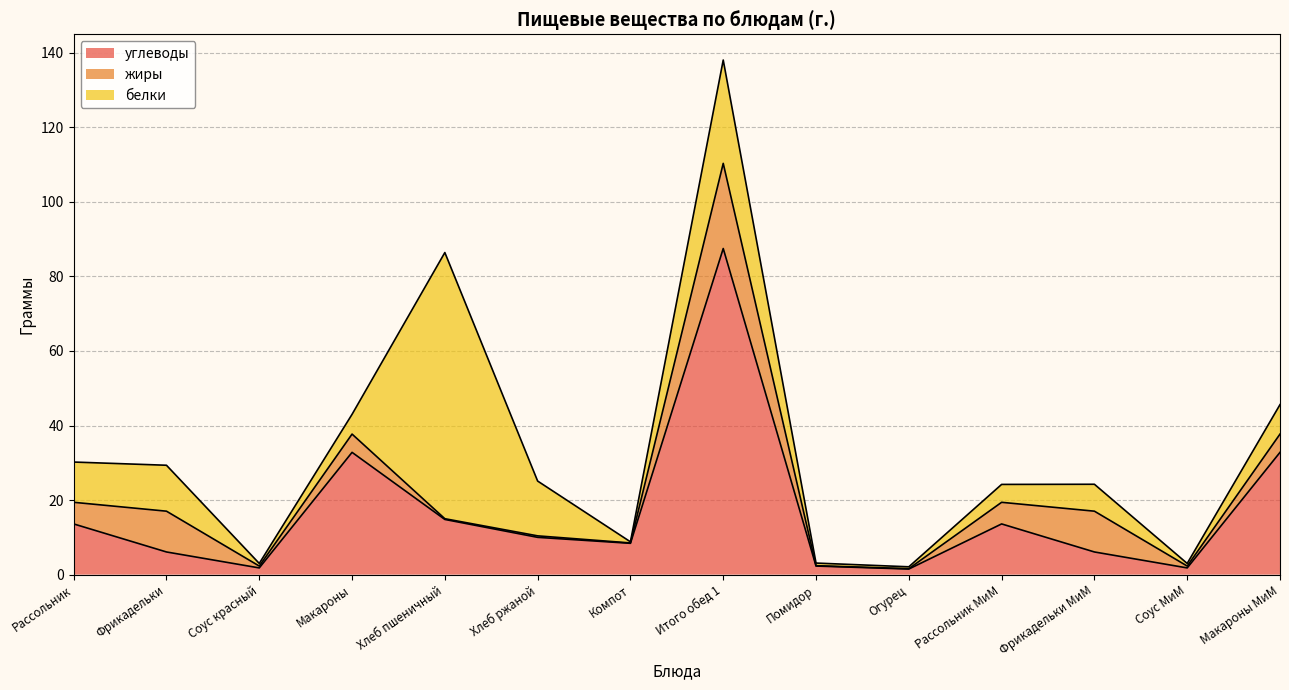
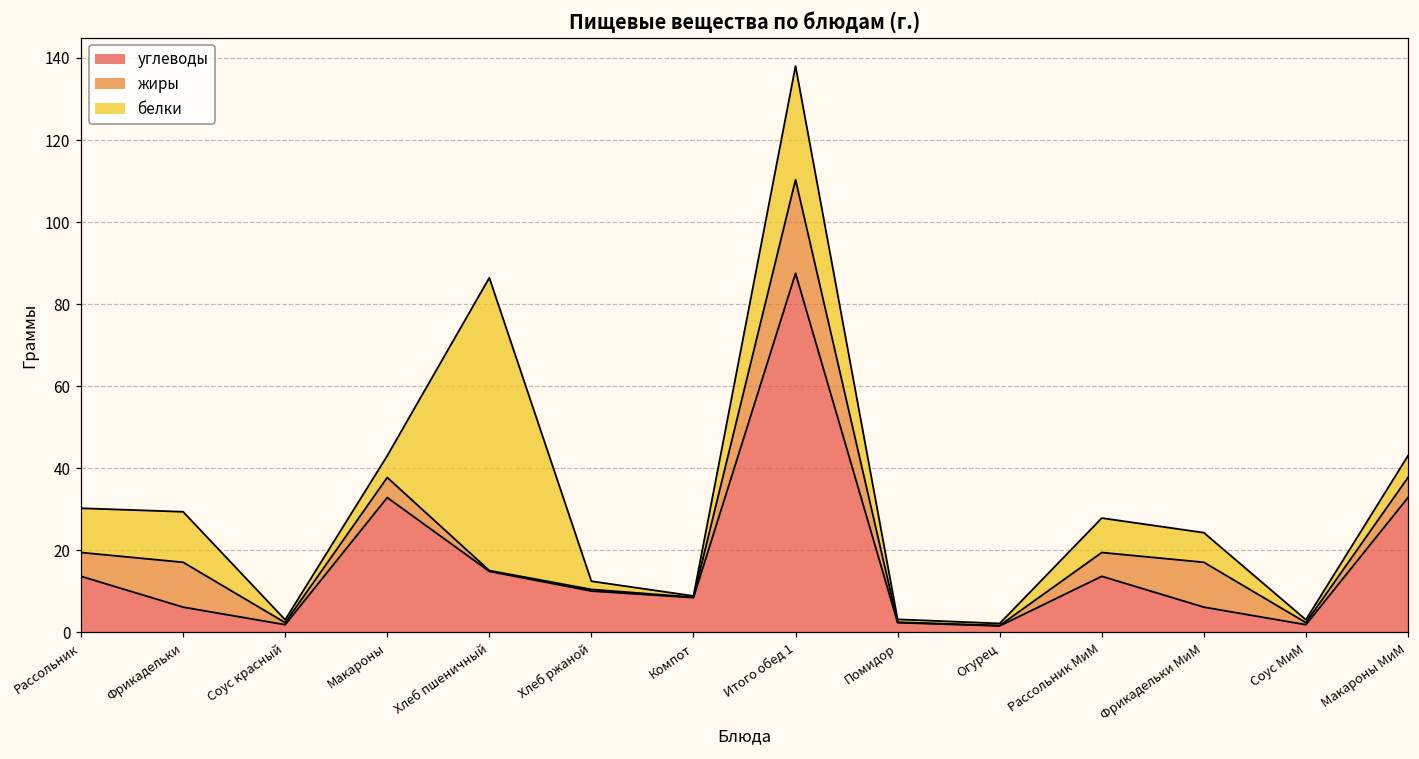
белки, Хлеб ржаной: 15 -> 2
белки, Рассольник МиМ: 5 -> 8
белки, Макароны МиМ: 8 -> 5
